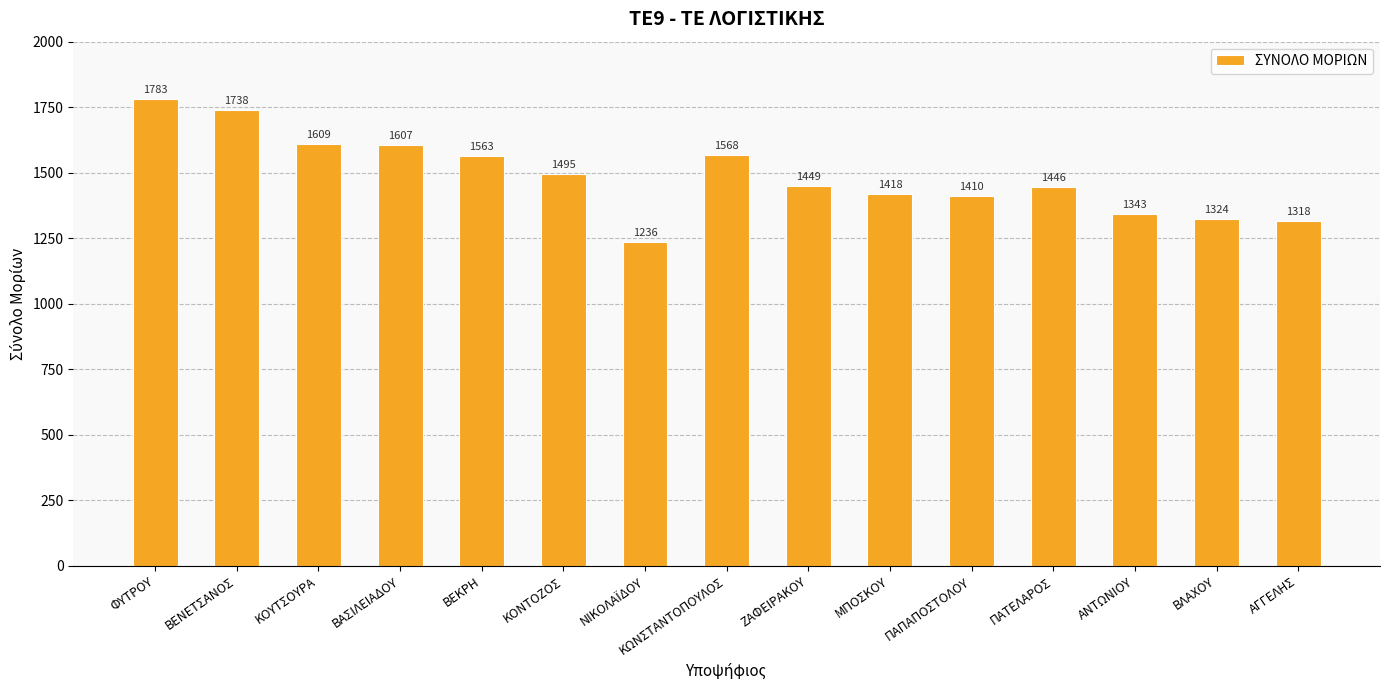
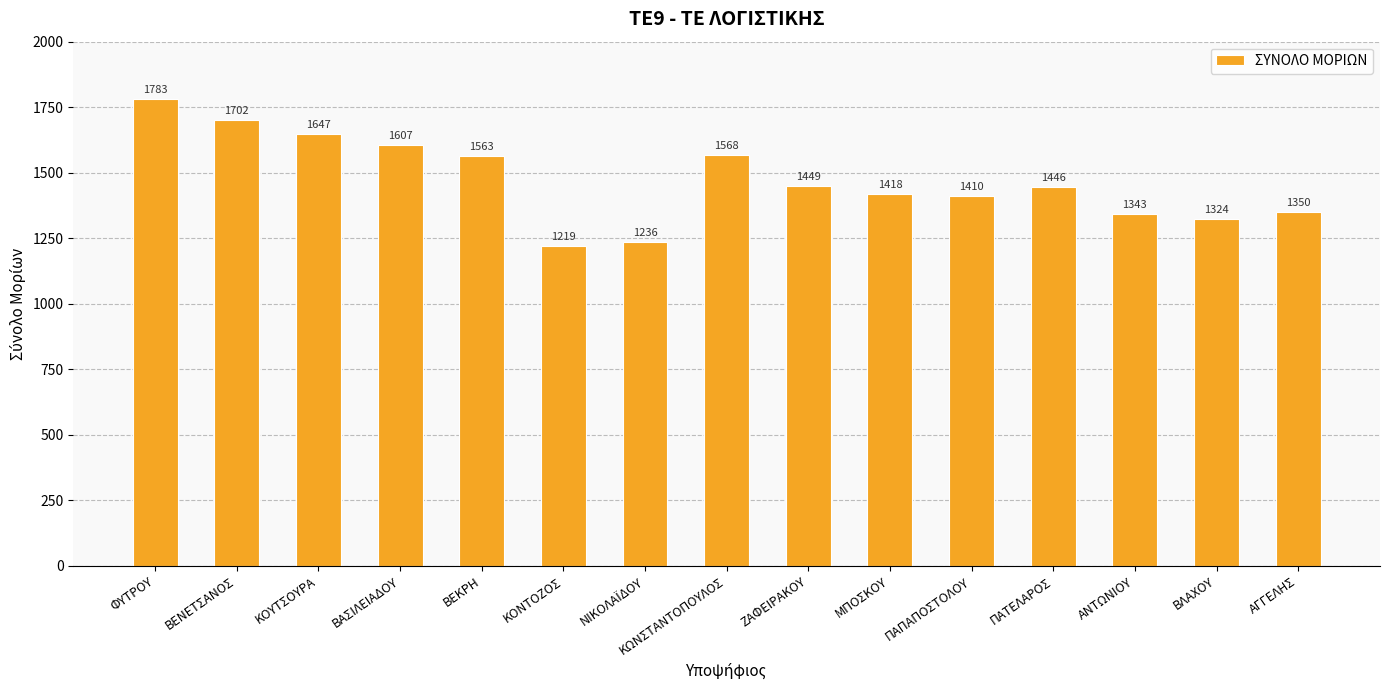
ΒΕΝΕΤΣΑΝΟΣ: 1738 -> 1702
ΚΟΥΤΣΟΥΡΑ: 1609 -> 1647
ΚΟΝΤΟΖΟΣ: 1495 -> 1219
ΑΓΓΕΛΗΣ: 1318 -> 1350
